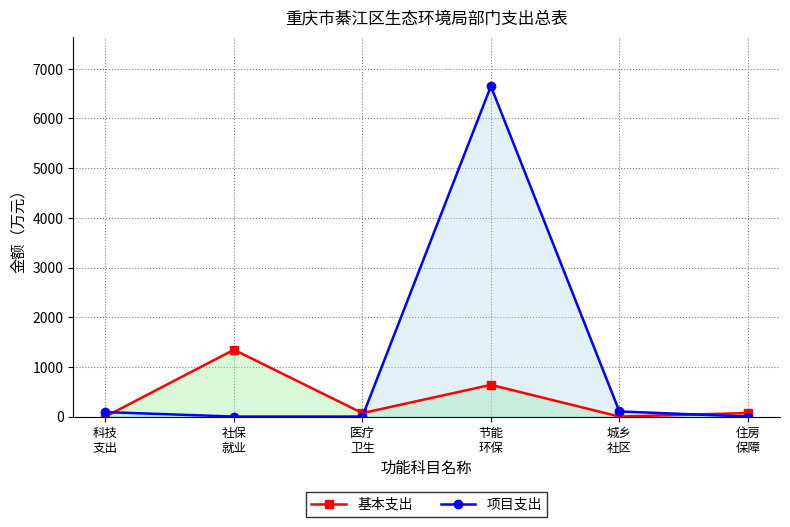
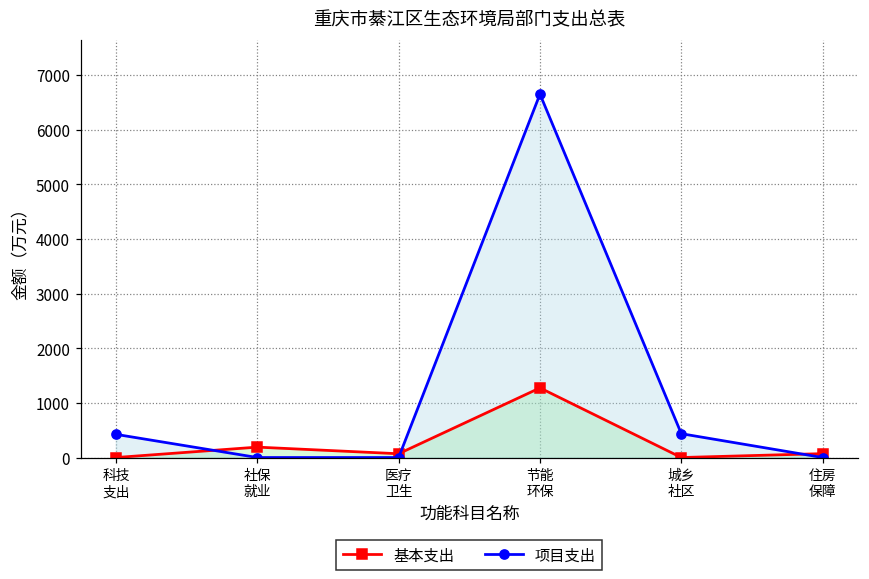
项目支出, 科技 支出: 100 -> 400
基本支出, 社保 就业: 1300 -> 200
基本支出, 节能 环保: 600 -> 1300
项目支出, 城乡 社区: 100 -> 400
